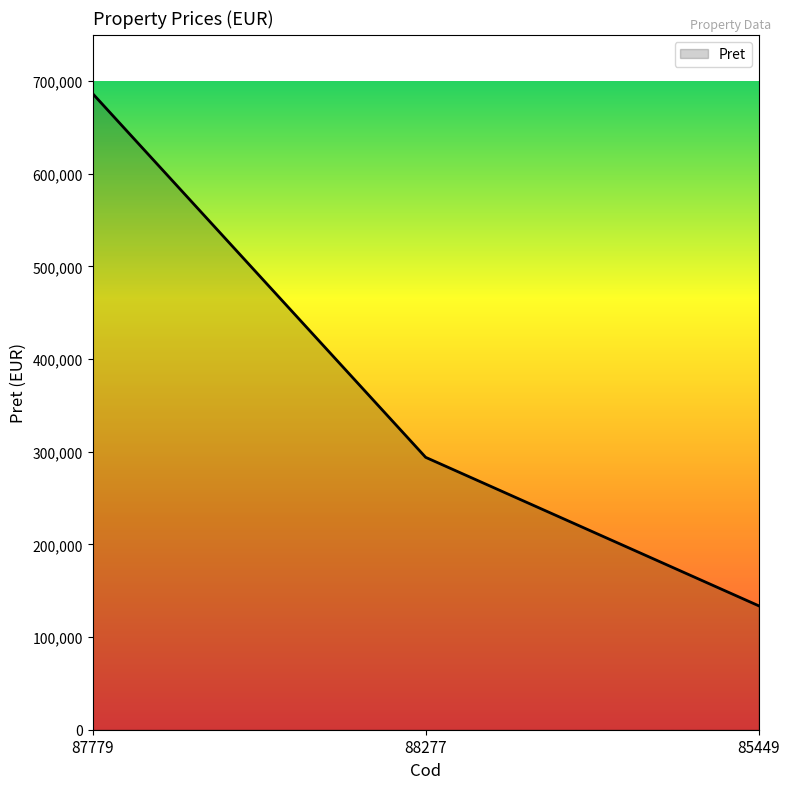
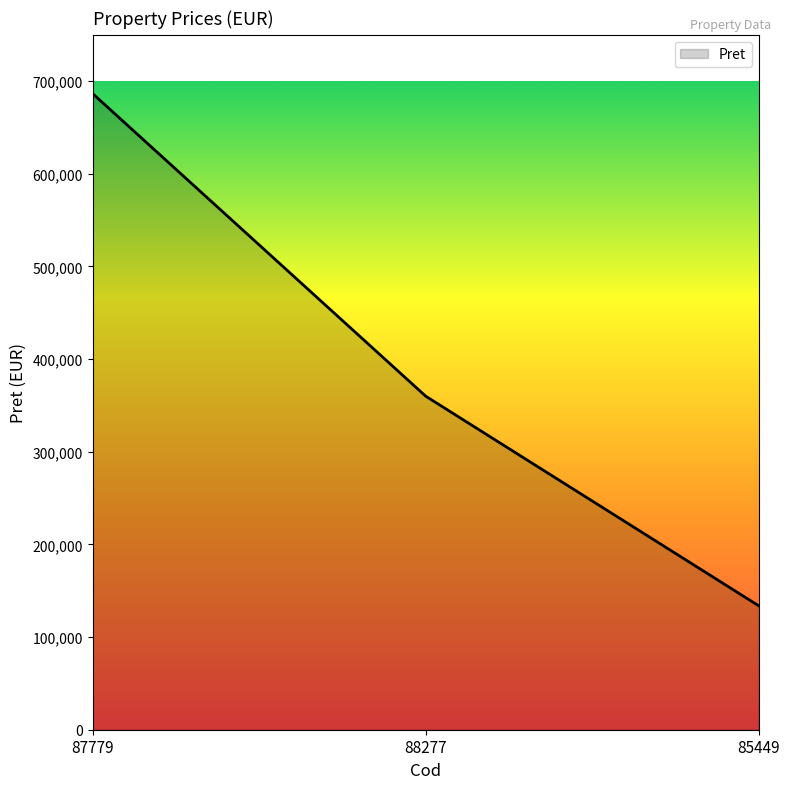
88277: 290,000 -> 360,000
